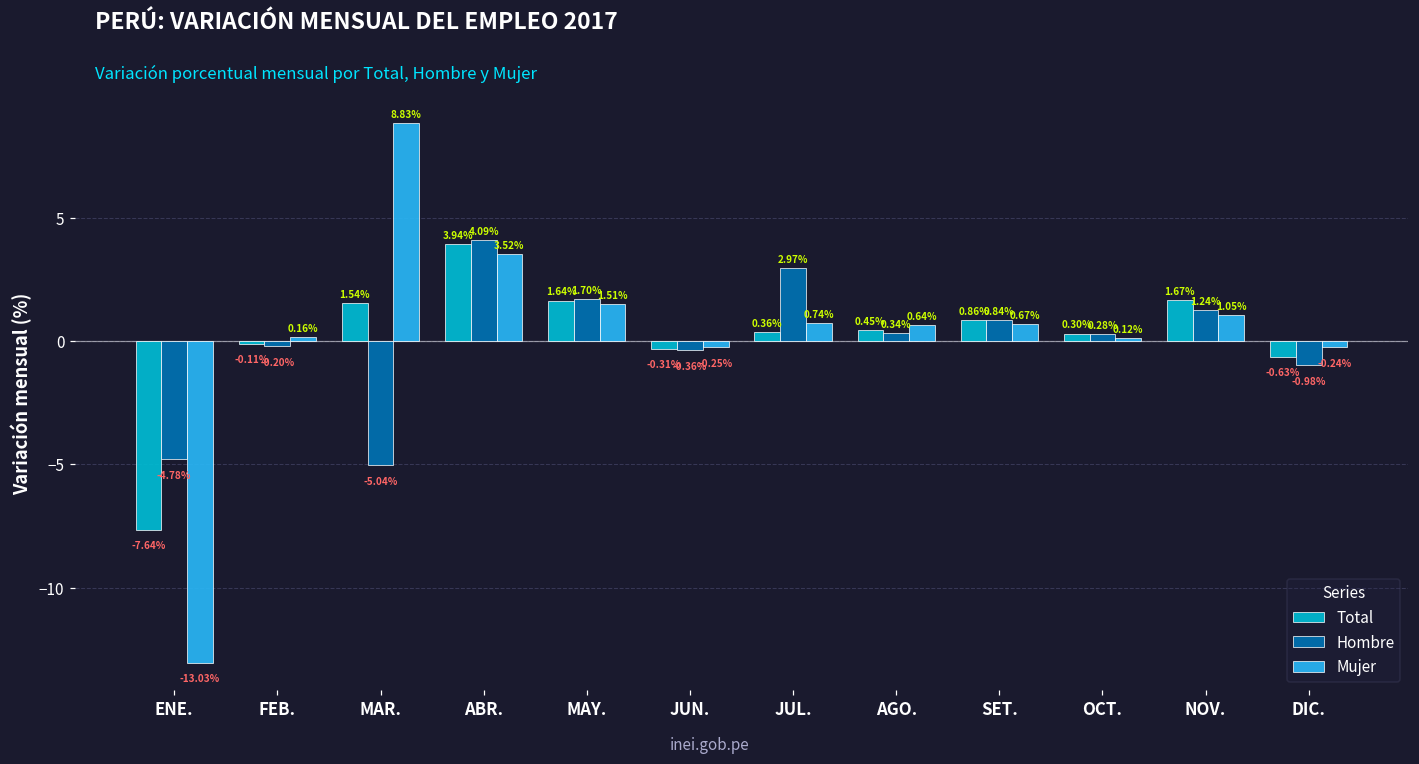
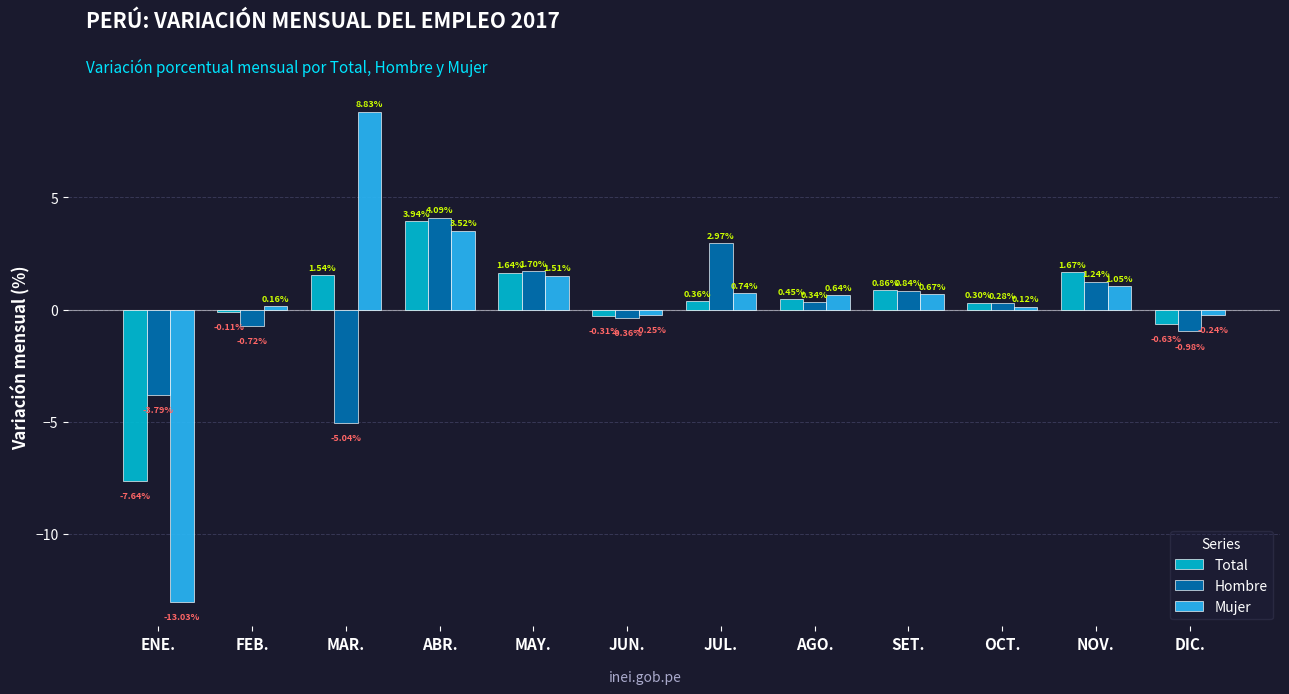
Hombre, ENE.: -4.78% -> -3.79%
Hombre, FEB.: -0.20% -> -0.72%
